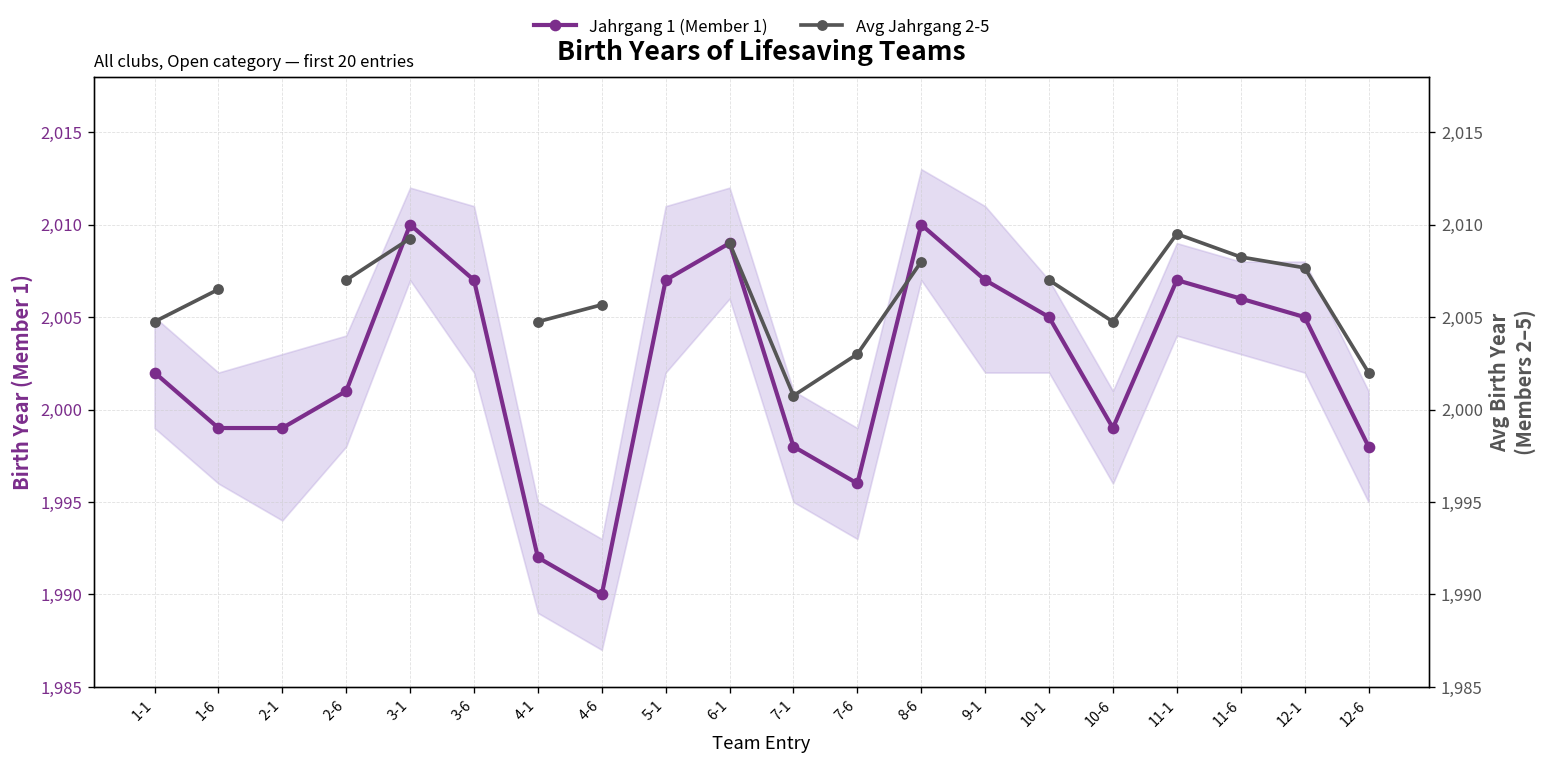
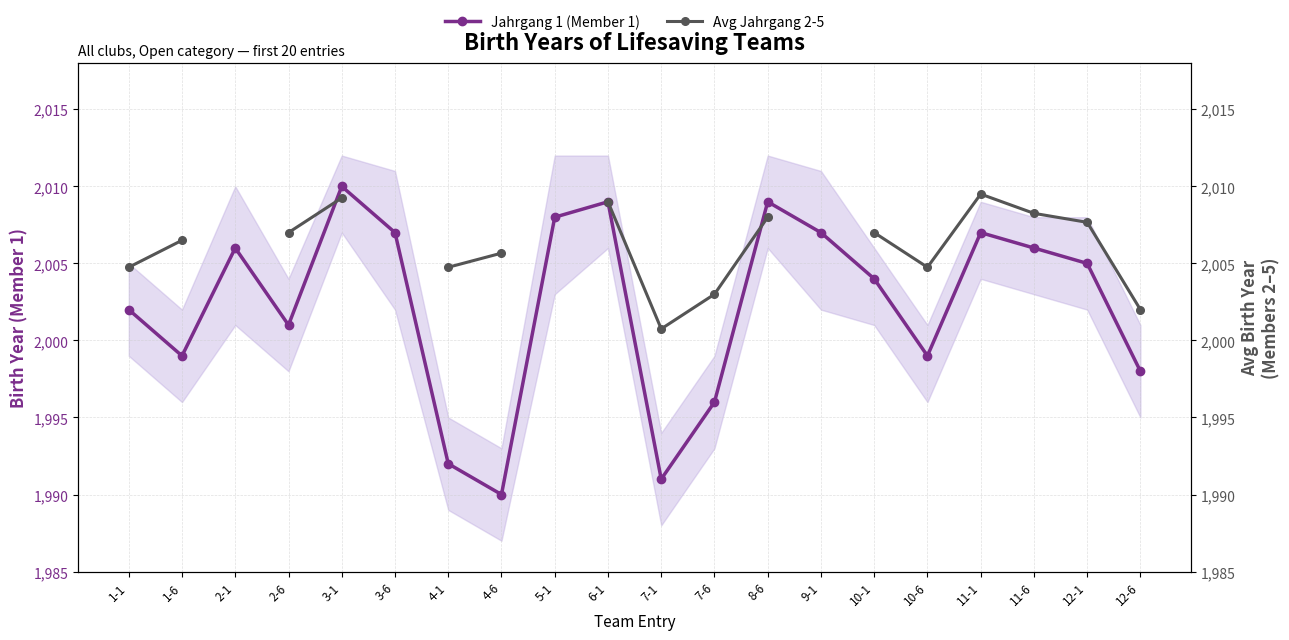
Jahrgang 1 (Member 1), 2-1: 1,999 -> 2,006
Jahrgang 1 (Member 1), 5-1: 2,007 -> 2,008
Jahrgang 1 (Member 1), 7-1: 1,998 -> 1,991
Jahrgang 1 (Member 1), 8-6: 2,010 -> 2,009
Jahrgang 1 (Member 1), 10-1: 2,005 -> 2,004
